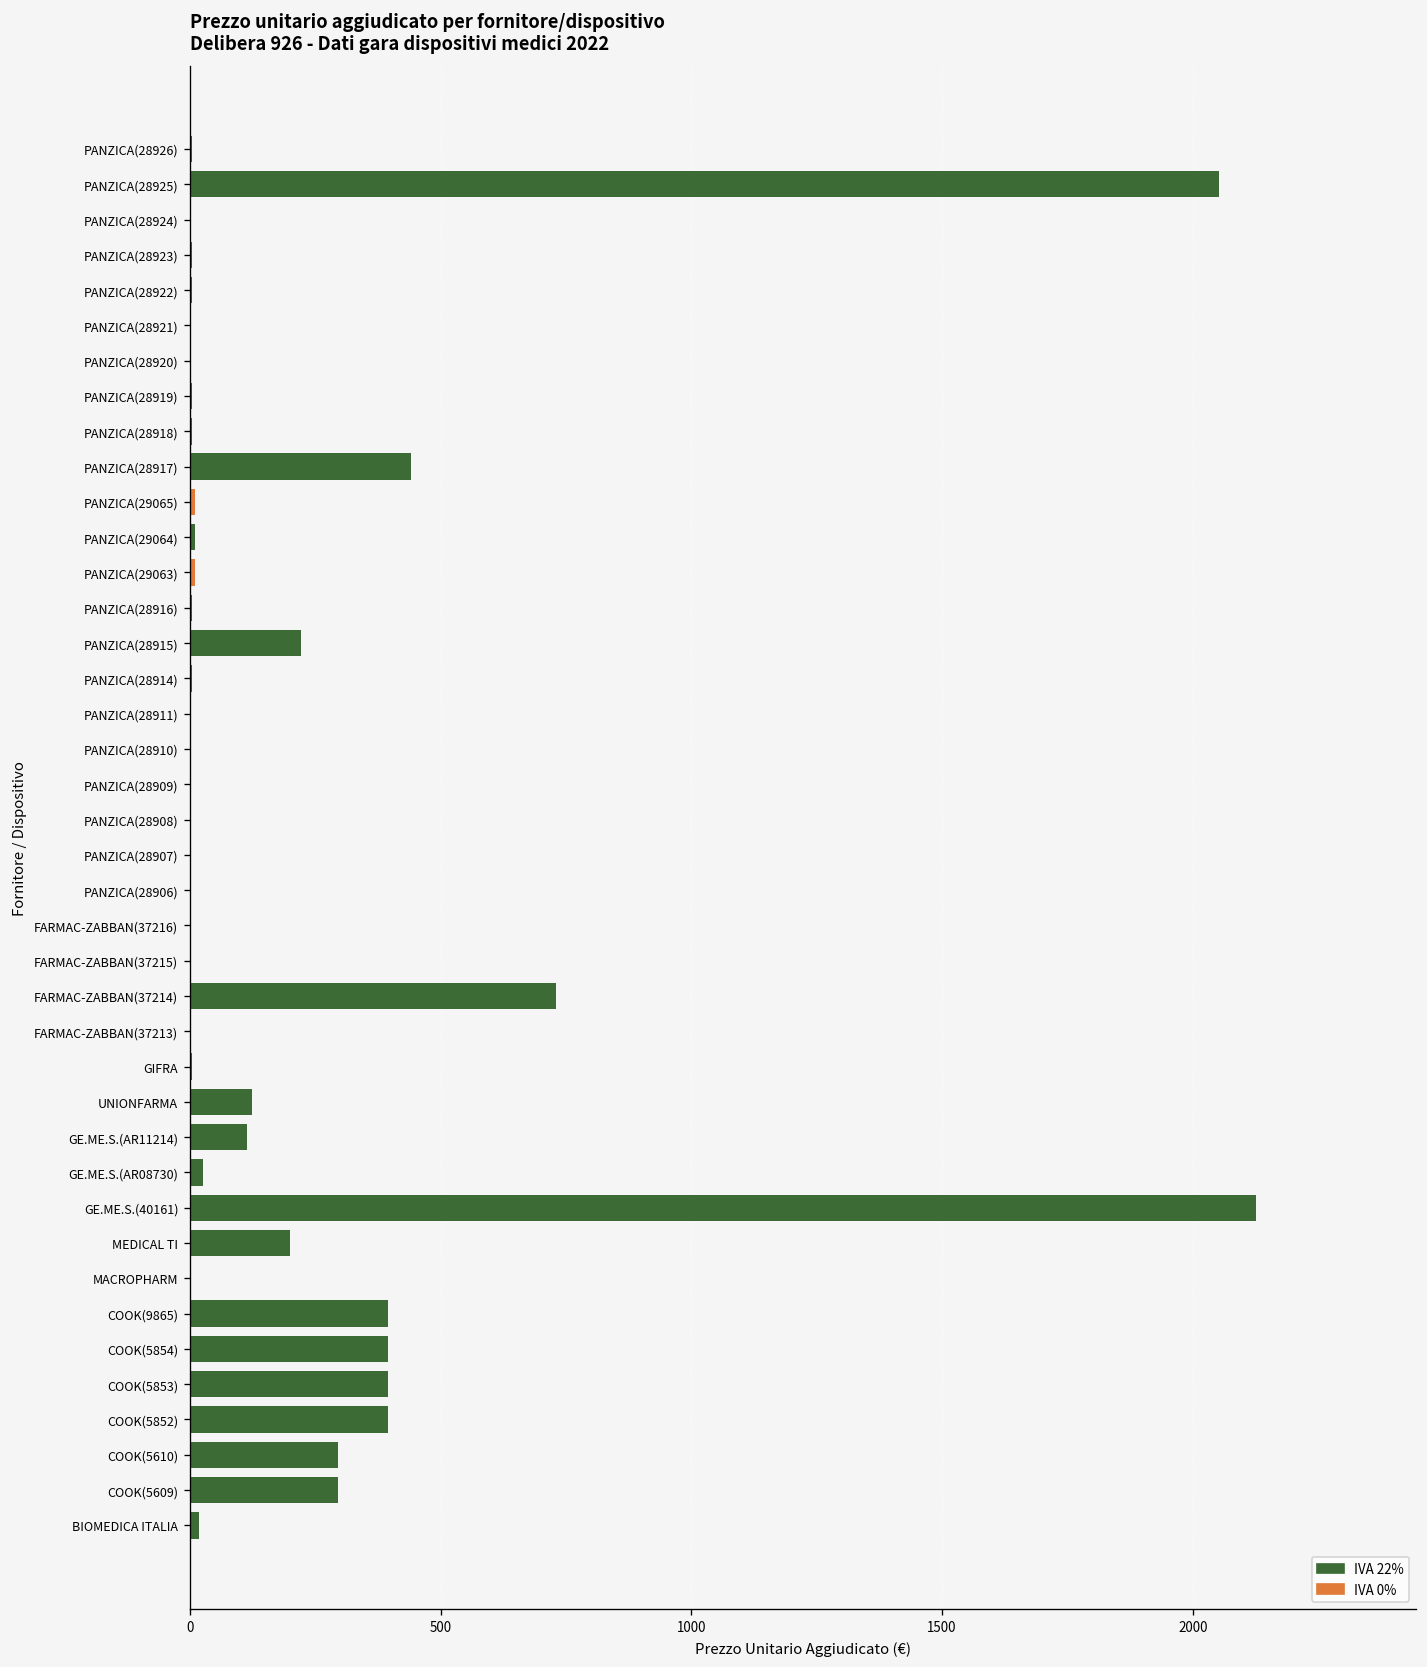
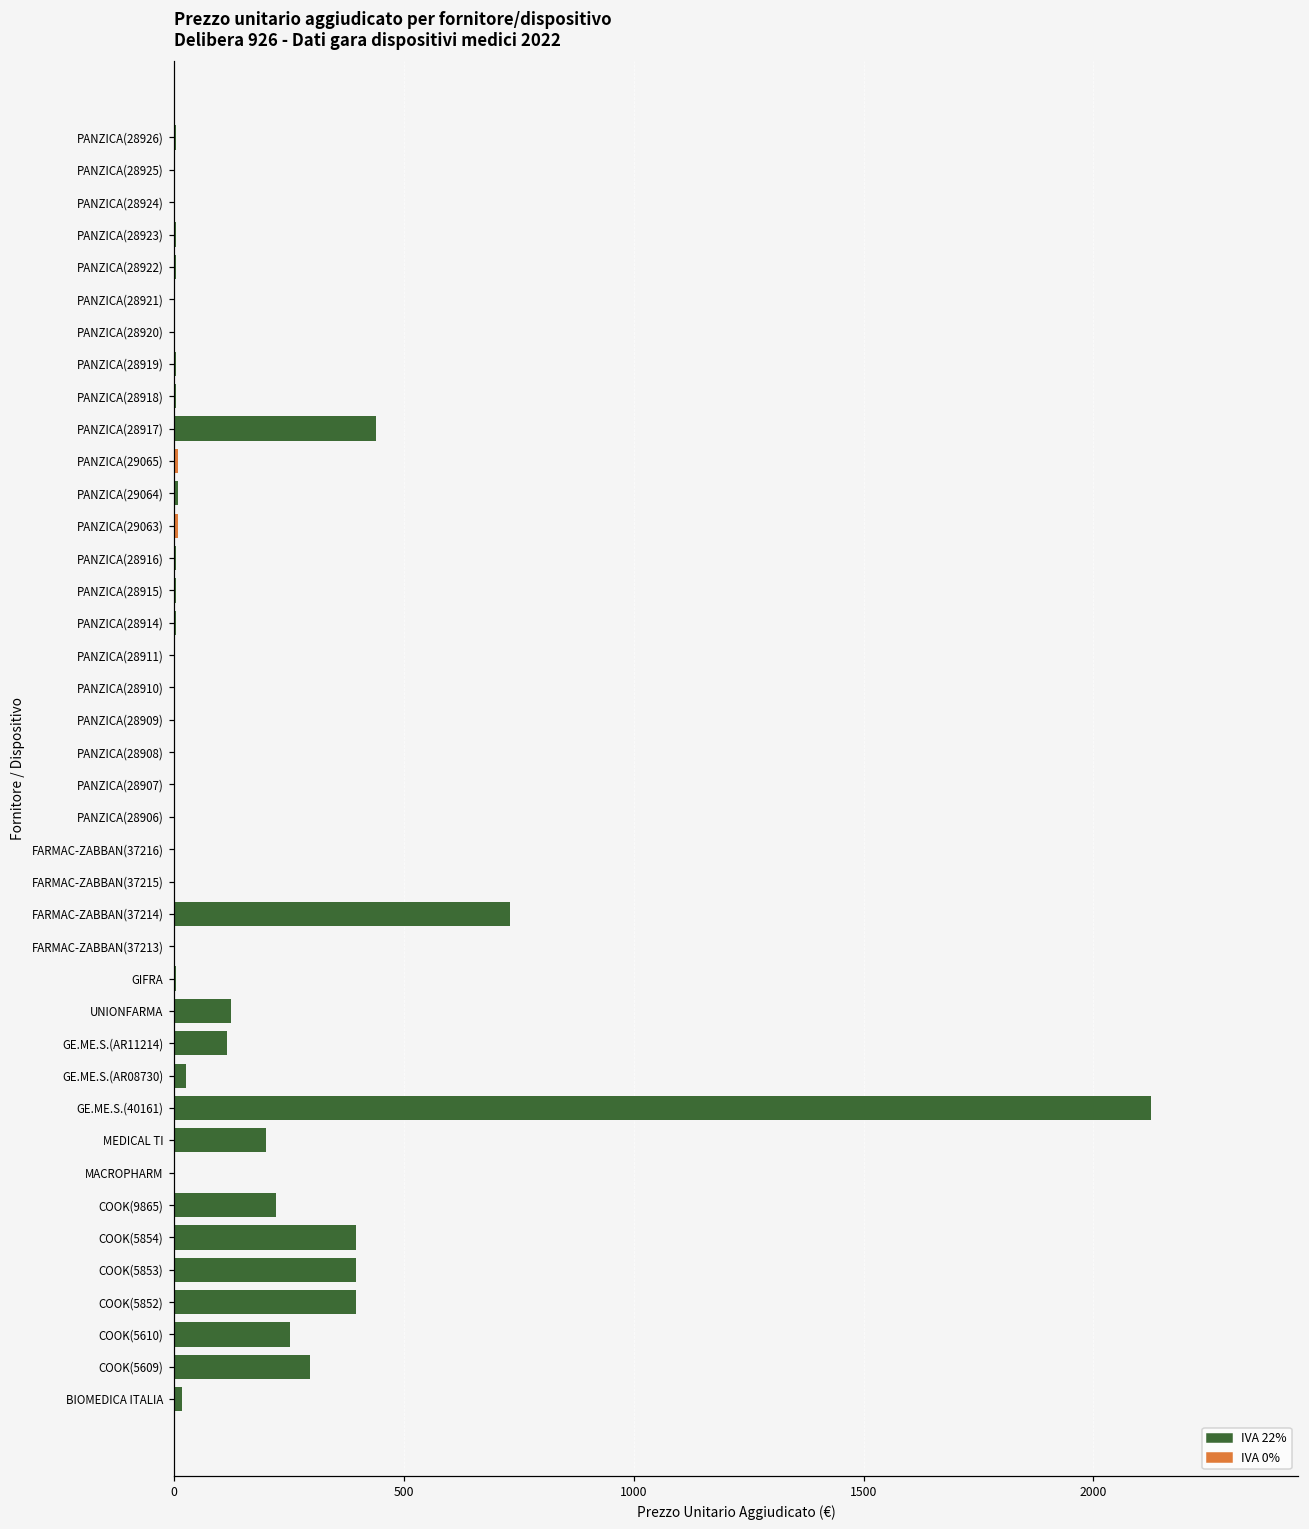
IVA 22%, PANZICA(28925): 2050 -> 0
IVA 22%, PANZICA(28915): 220 -> 0
IVA 22%, COOK(9865): 400 -> 220
IVA 22%, COOK(5610): 300 -> 250
